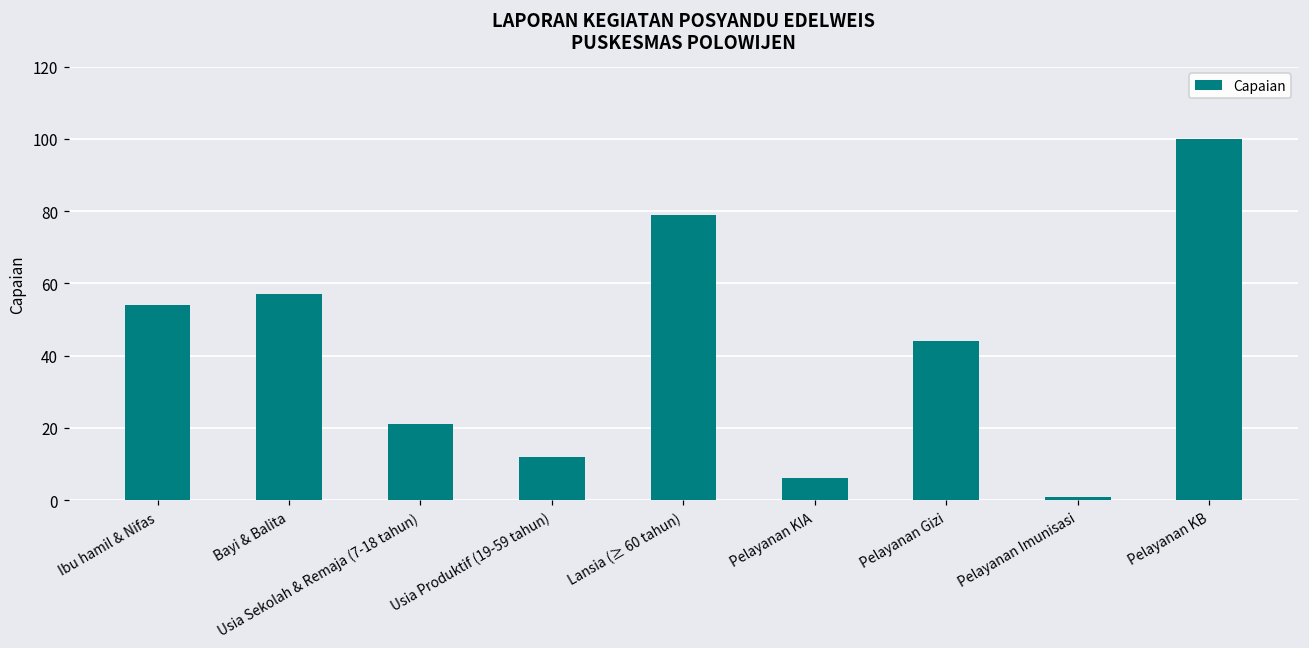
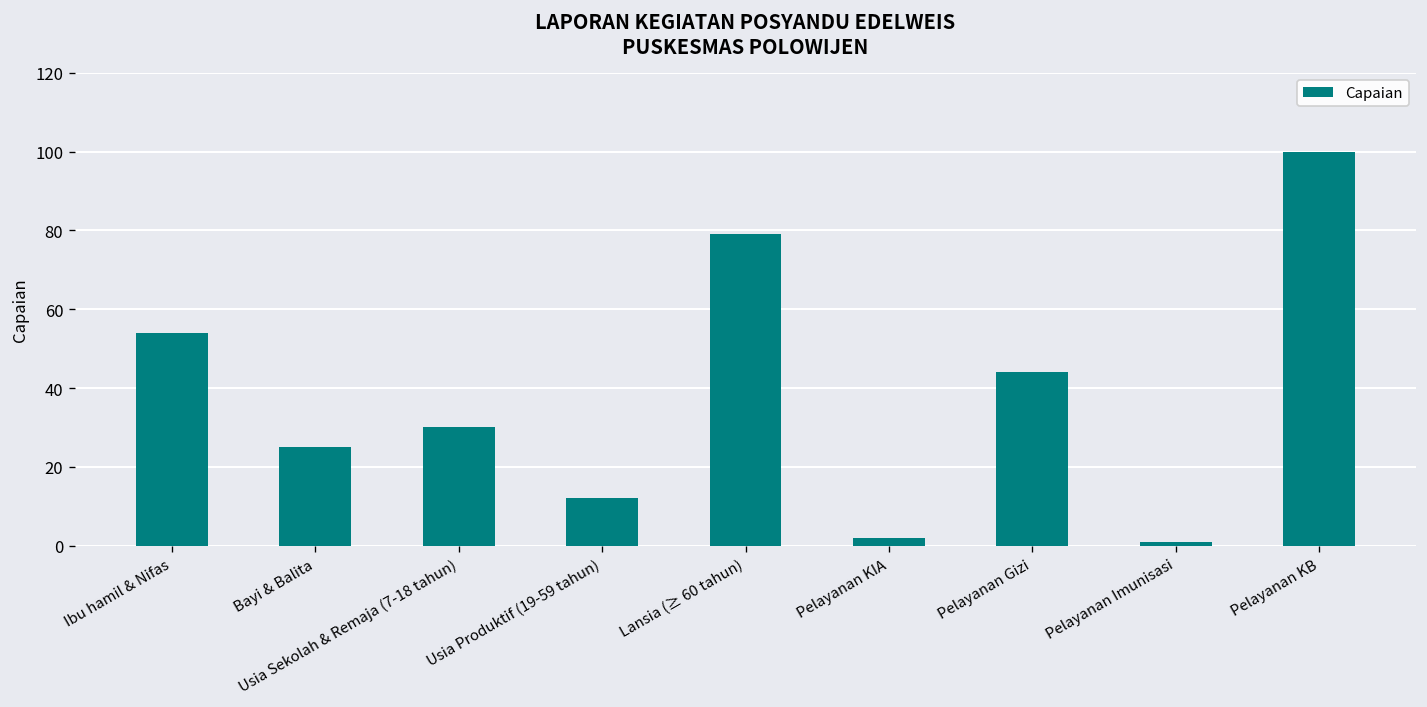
Bayi & Balita: 57 -> 25
Usia Sekolah & Remaja (7-18 tahun): 21 -> 30
Pelayanan KIA: 6 -> 2
